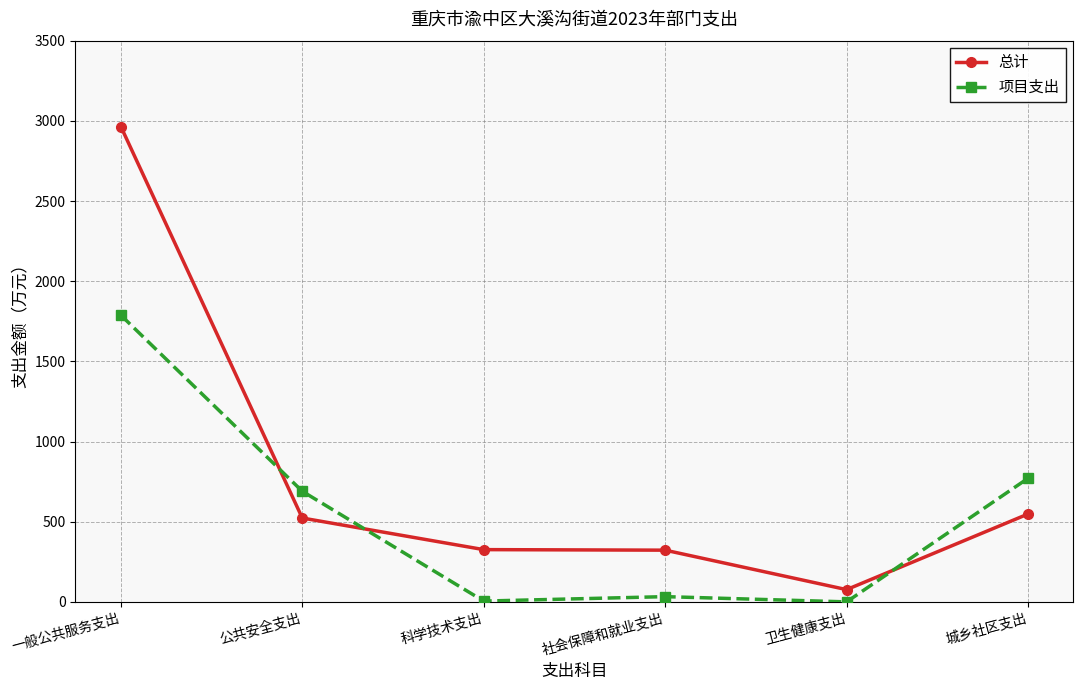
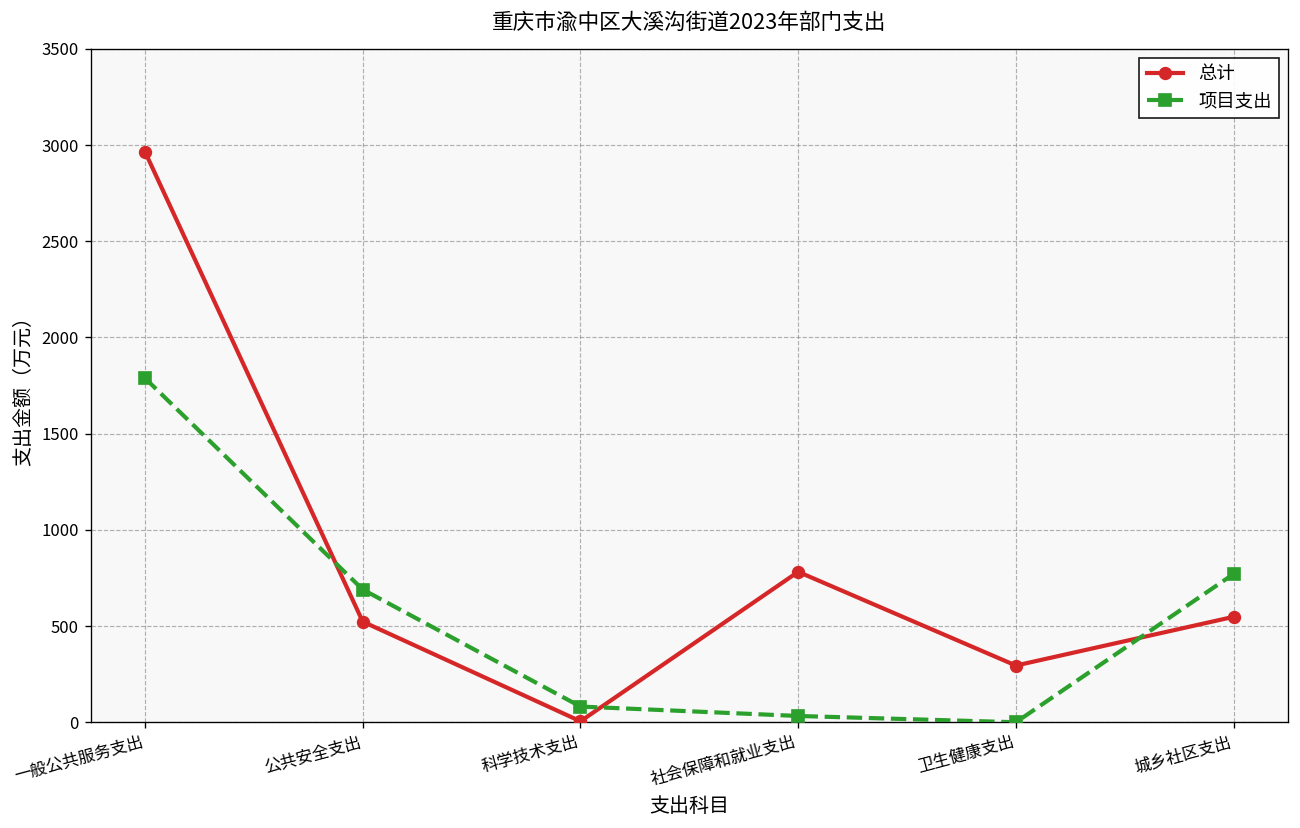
总计, 科学技术支出: 330 -> 10
项目支出, 科学技术支出: 10 -> 80
总计, 社会保障和就业支出: 320 -> 780
总计, 卫生健康支出: 80 -> 290
